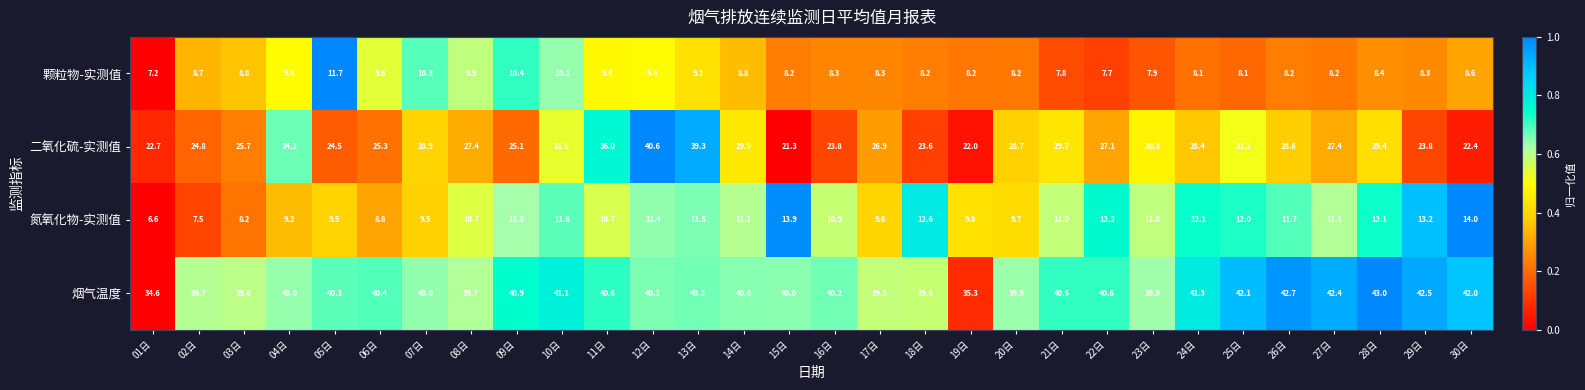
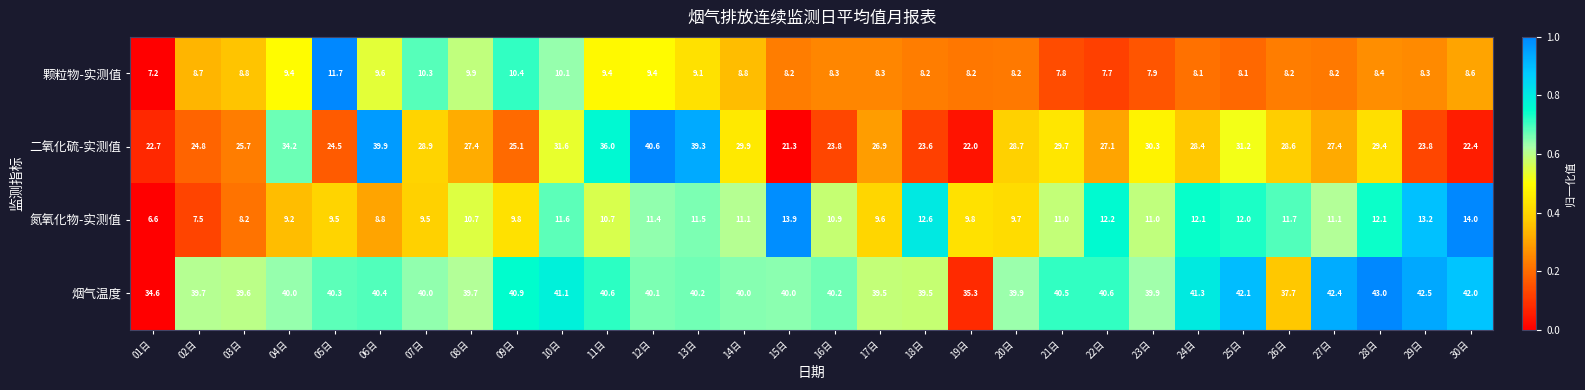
二氧化硫-实测值, 06日: 25.3 -> 39.9
氮氧化物-实测值, 09日: 11.3 -> 9.8
烟气温度, 26日: 42.7 -> 37.7
